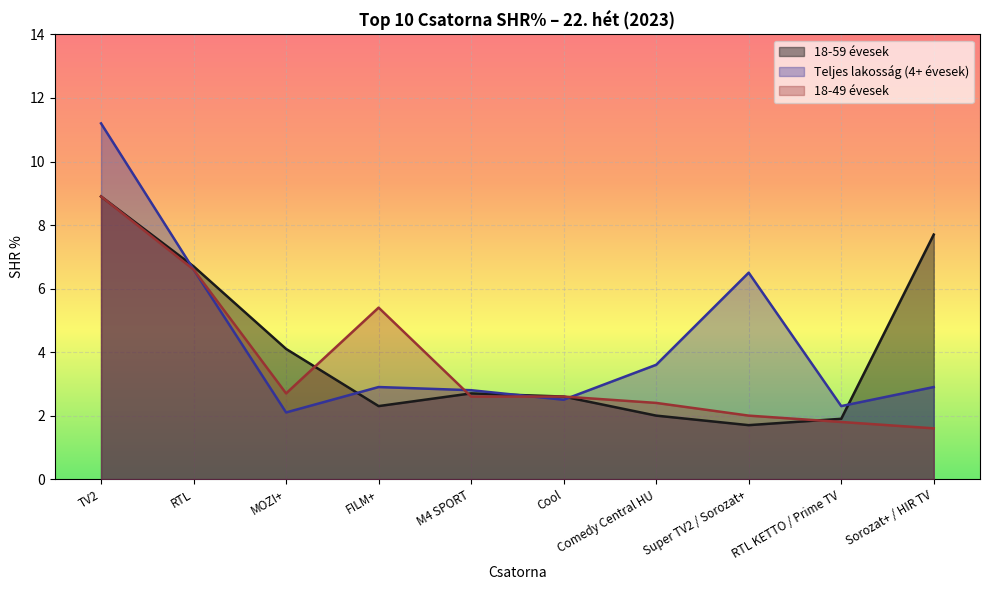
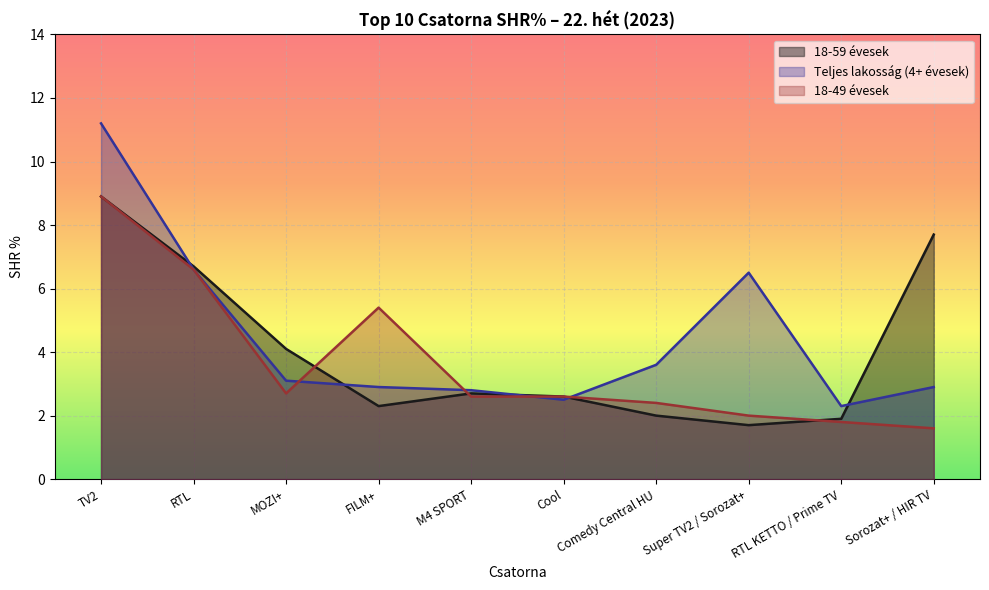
Teljes lakosság (4+ évesek), MOZI+: 2.1 -> 3.1
